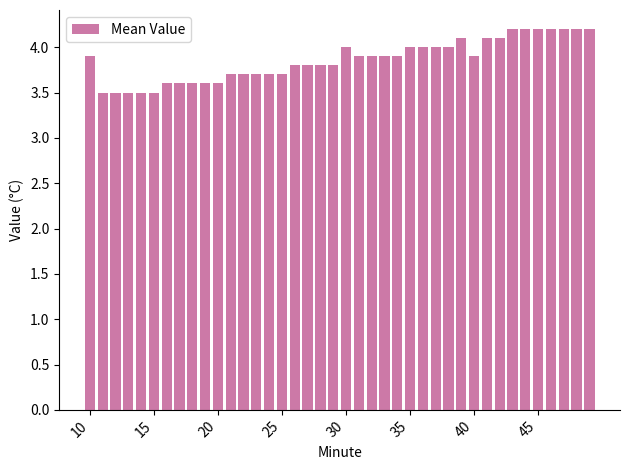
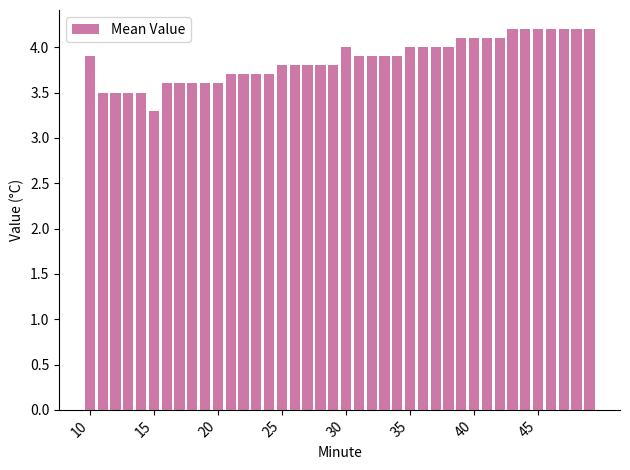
15: 3.5 -> 3.3
25: 3.7 -> 3.8
40: 3.9 -> 4.1
